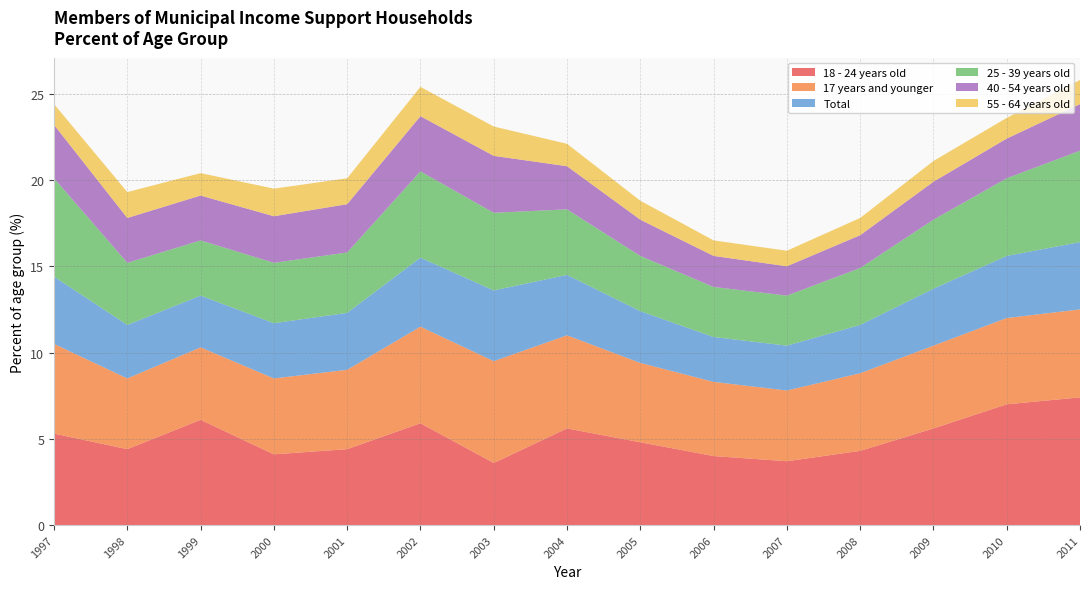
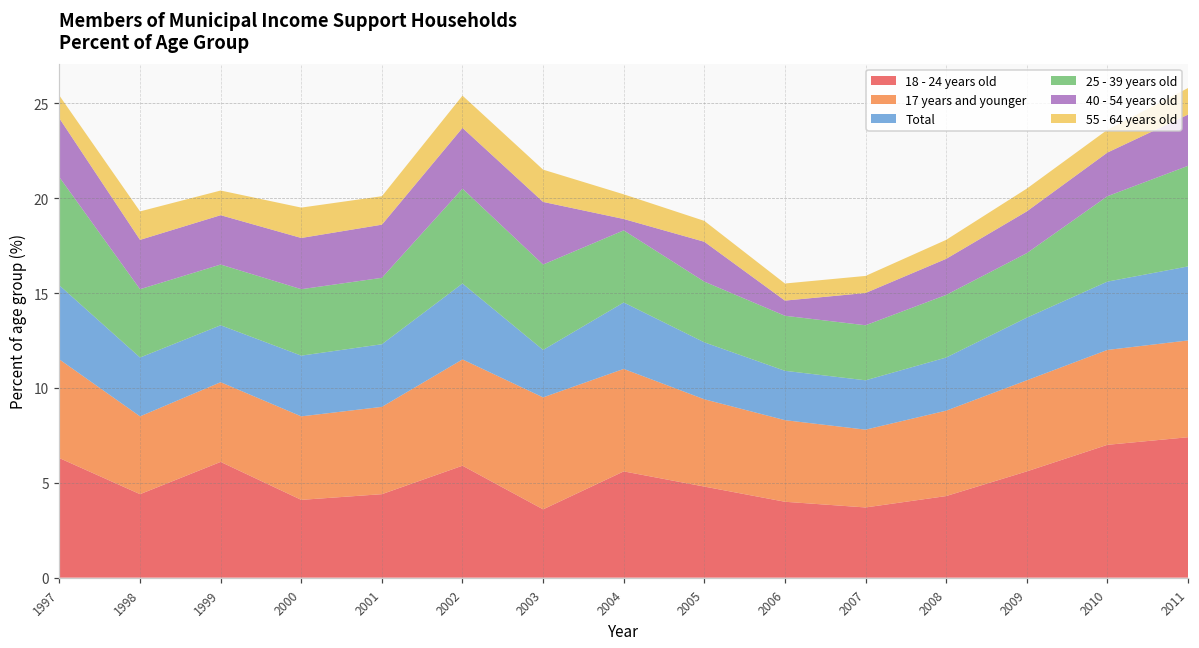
18 - 24 years old, 1997: 5.3 -> 6.3
Total, 2003: 4.1 -> 2.5
40 - 54 years old, 2004: 2.5 -> 0.6
40 - 54 years old, 2006: 1.8 -> 0.8
25 - 39 years old, 2009: 4.0 -> 3.4
